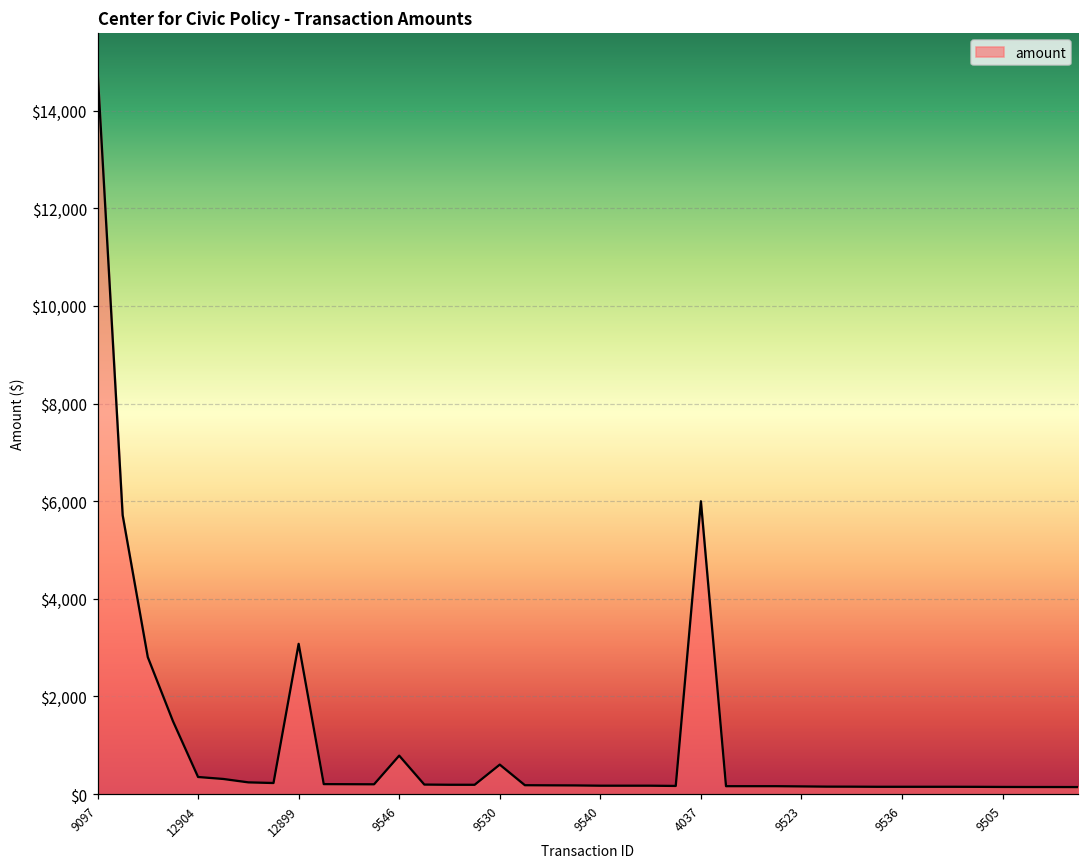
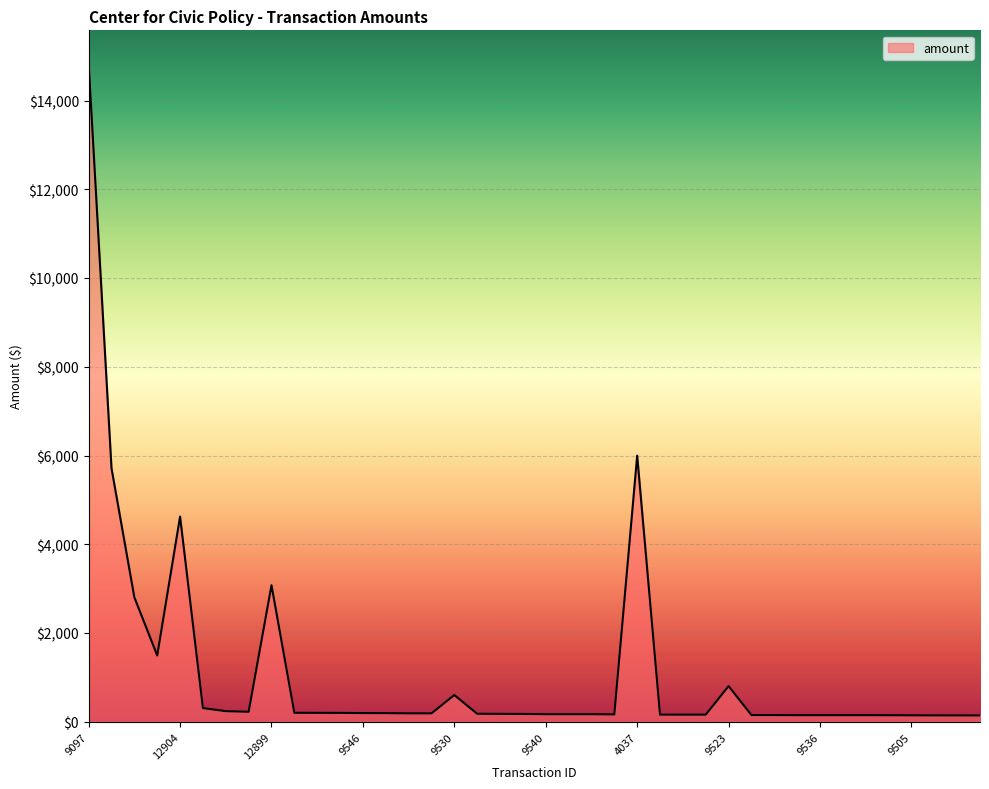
12904: $300 -> $4,600
9546: $800 -> $200
9523: $200 -> $800
